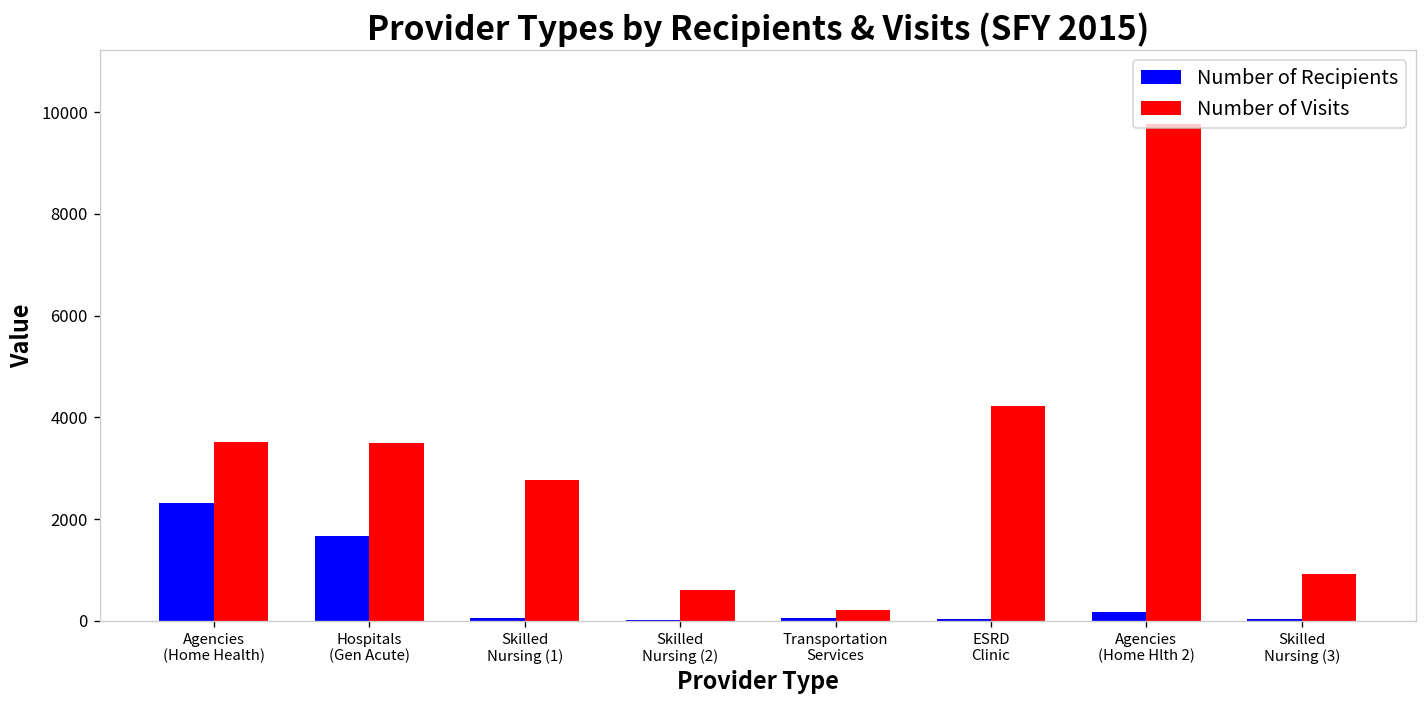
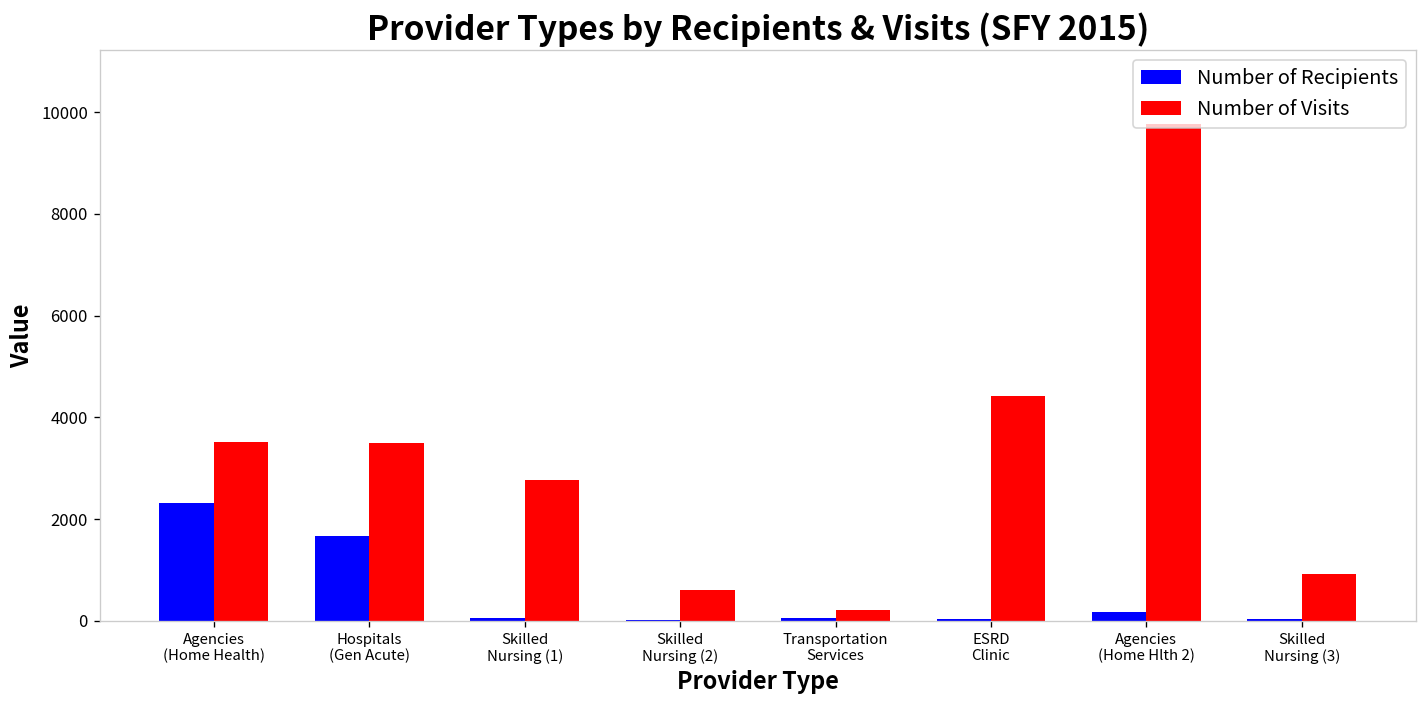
Number of Visits, ESRD Clinic: 4200 -> 4400
